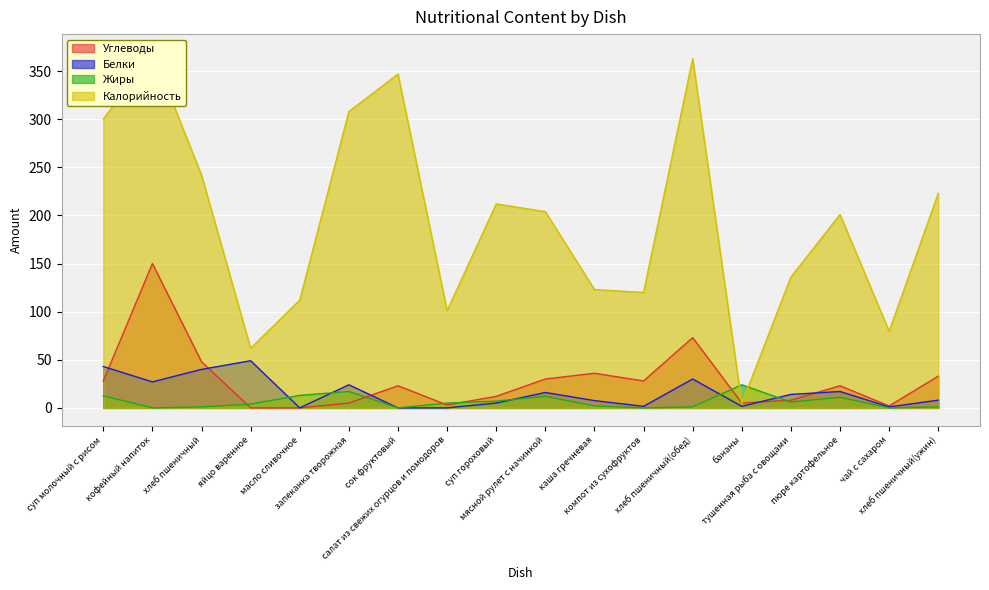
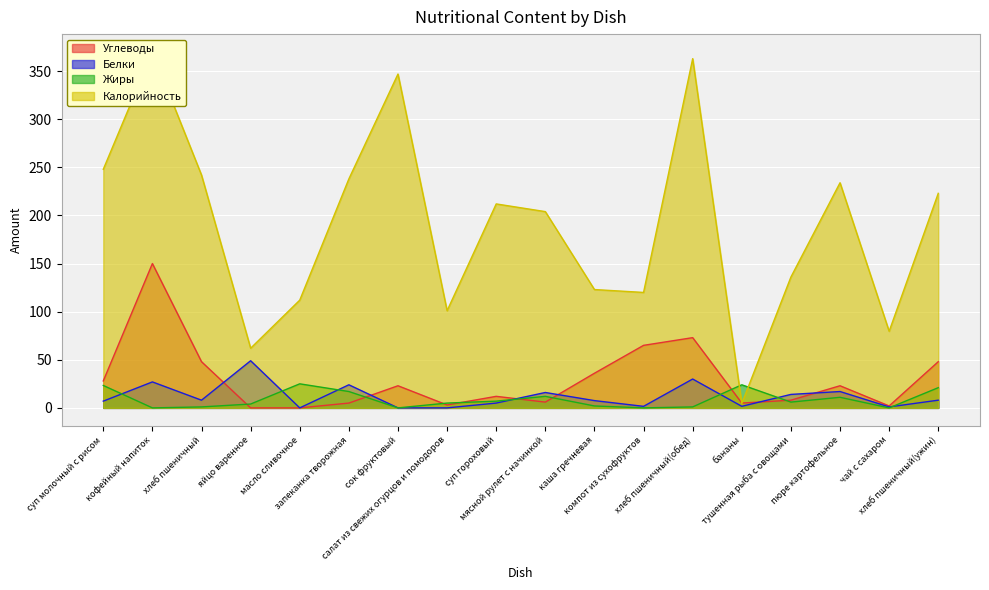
Белки, суп молочный с рисом: 40 -> 10
Жиры, суп молочный с рисом: 10 -> 20
Калорийность, суп молочный с рисом: 300 -> 250
Белки, хлеб пшеничный: 40 -> 10
Жиры, масло сливочное: 10 -> 30
Калорийность, запеканка творожная: 310 -> 240
Углеводы, мясной рулет с начинкой: 30 -> 10
Углеводы, компот из сухофруктов: 30 -> 70
Калорийность, пюре картофельное: 200 -> 230
Углеводы, хлеб пшеничный(ужин): 30 -> 50
Жиры, хлеб пшеничный(ужин): 0 -> 20
